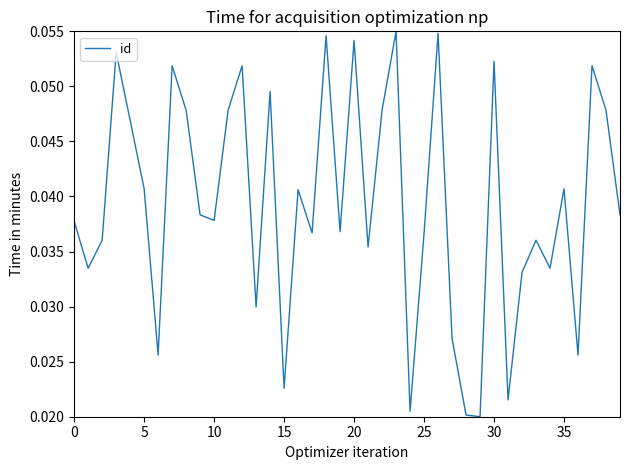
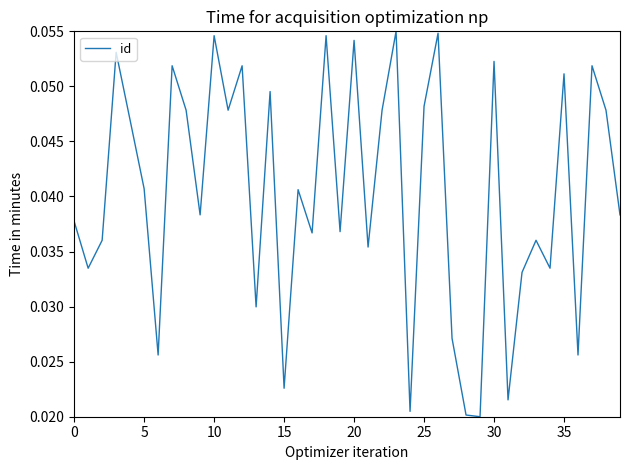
10: 0.0378 -> 0.0546
25: 0.0366 -> 0.0482
35: 0.0407 -> 0.0511
